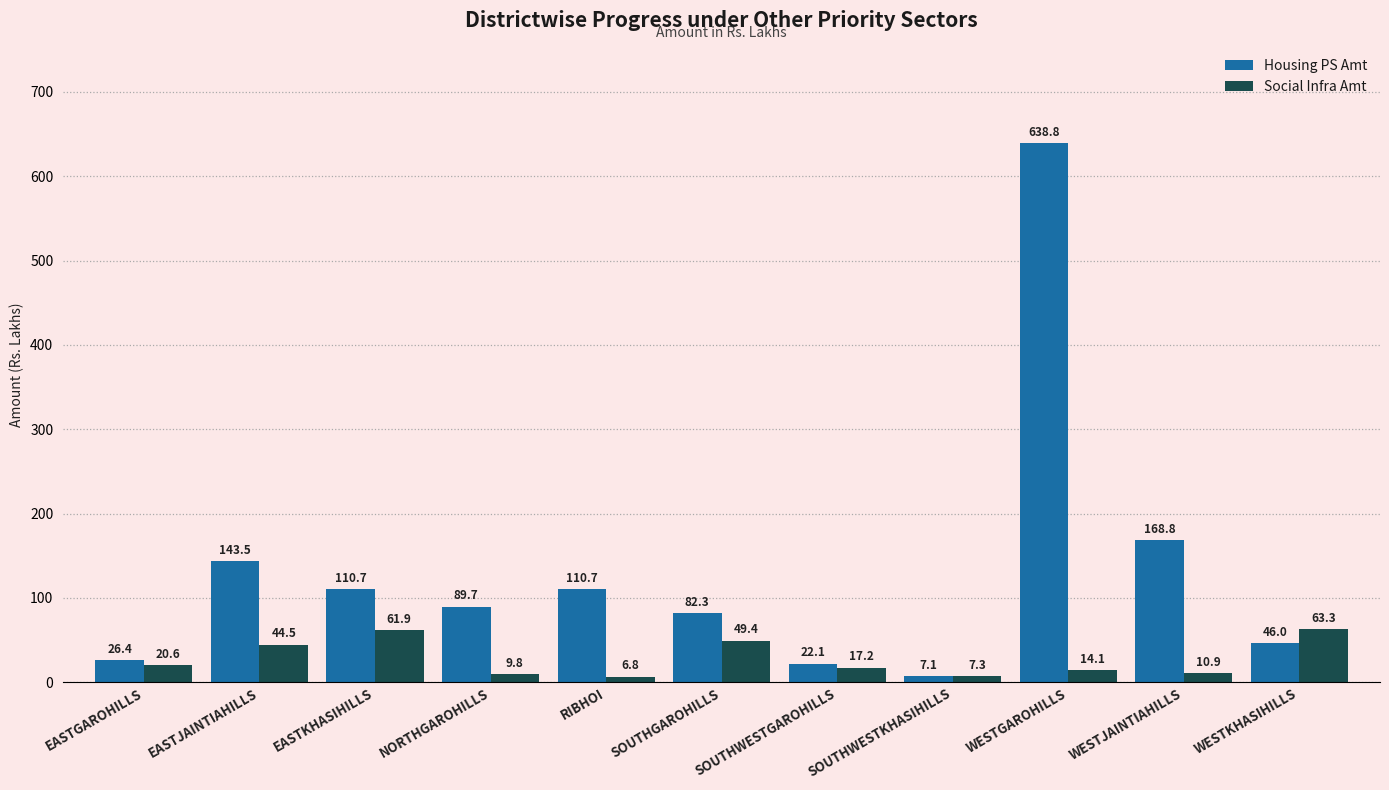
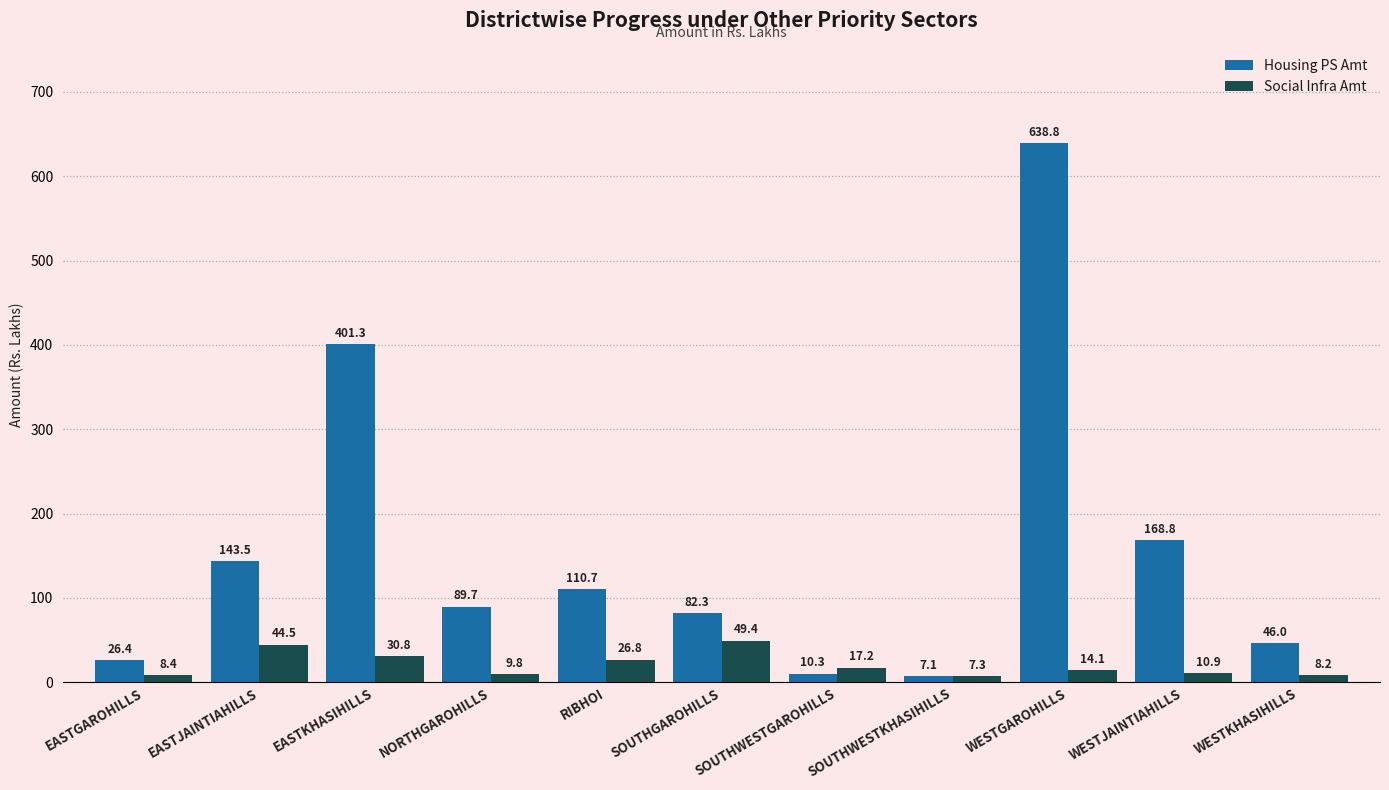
Social Infra Amt, EASTGAROHILLS: 20.6 -> 8.4
Housing PS Amt, EASTKHASIHILLS: 110.7 -> 401.3
Social Infra Amt, EASTKHASIHILLS: 61.9 -> 30.8
Social Infra Amt, RIBHOI: 6.8 -> 26.8
Housing PS Amt, SOUTHWESTGAROHILLS: 22.1 -> 10.3
Social Infra Amt, WESTKHASIHILLS: 63.3 -> 8.2
